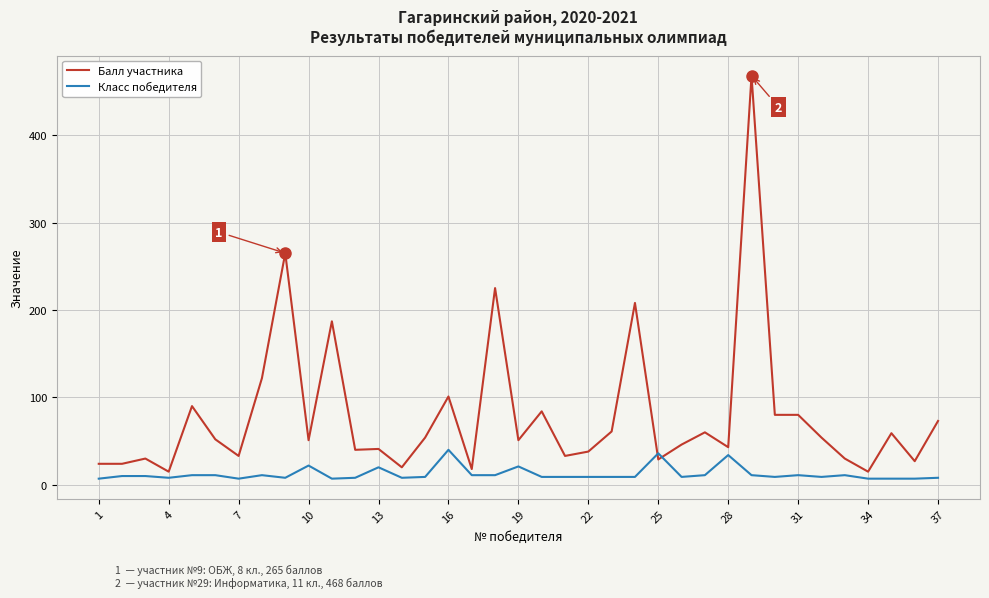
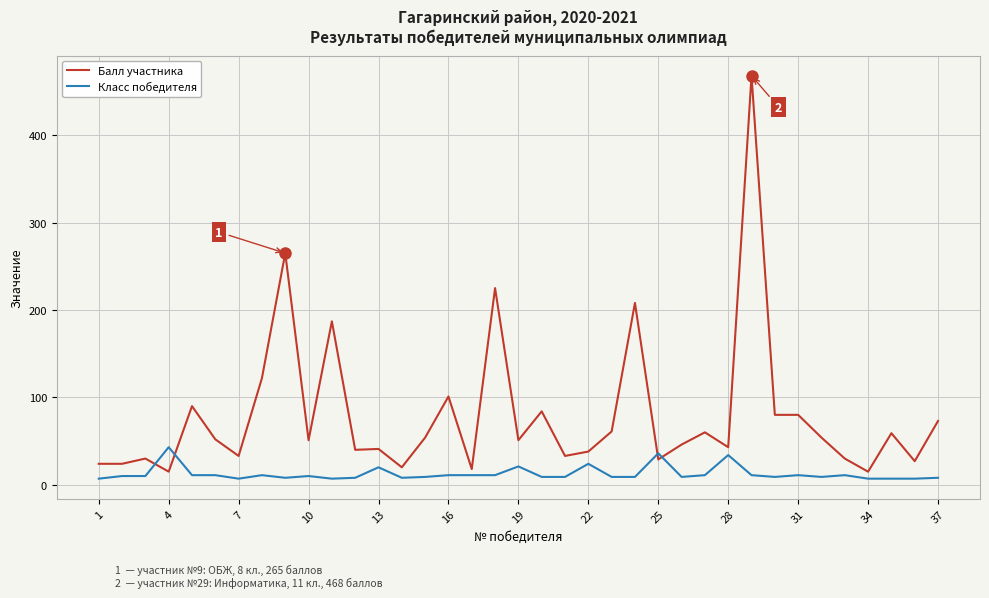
Класс победителя, 4: 10 -> 40
Класс победителя, 10: 20 -> 10
Класс победителя, 16: 40 -> 10
Класс победителя, 22: 10 -> 20
